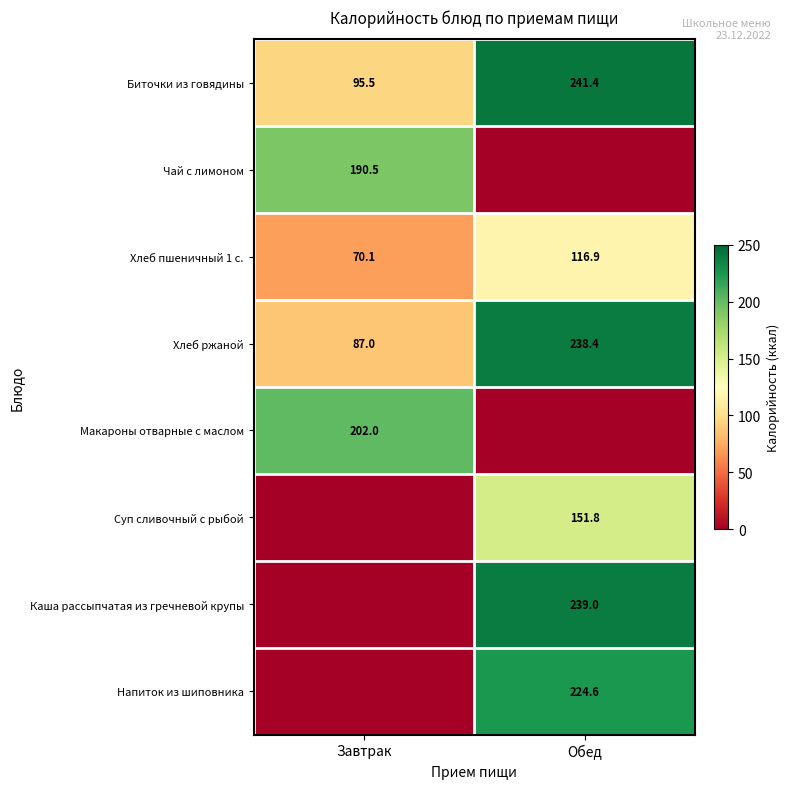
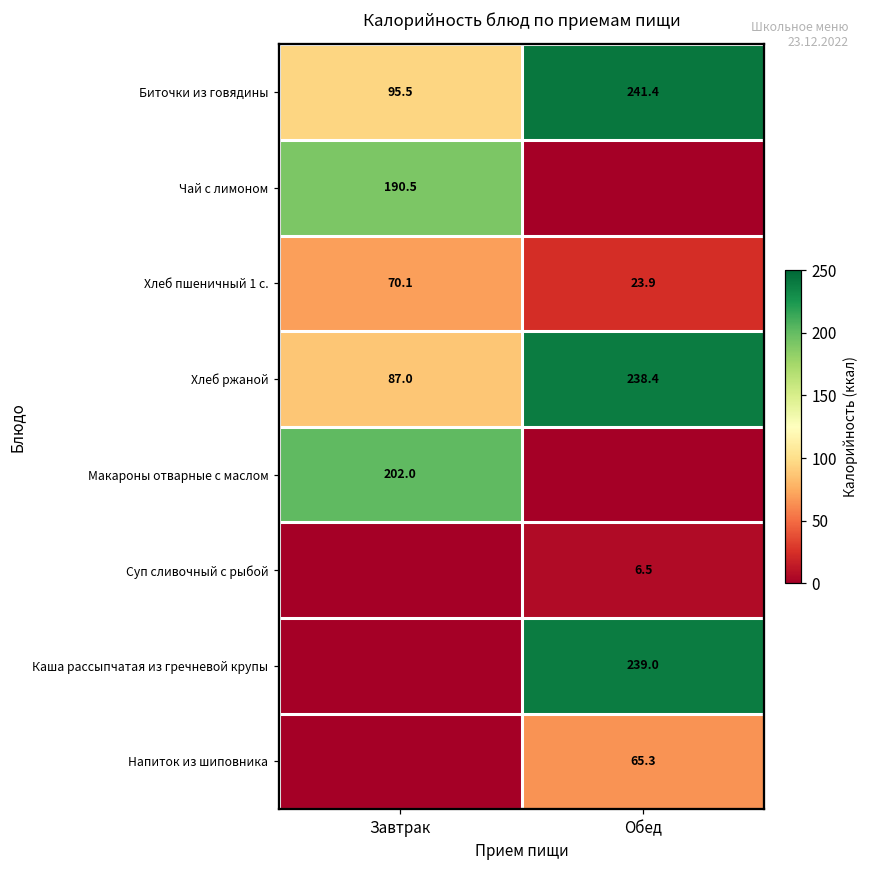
Хлеб пшеничный 1 с., Обед: 116.9 -> 23.9
Суп сливочный с рыбой, Обед: 151.8 -> 6.5
Напиток из шиповника, Обед: 224.6 -> 65.3
